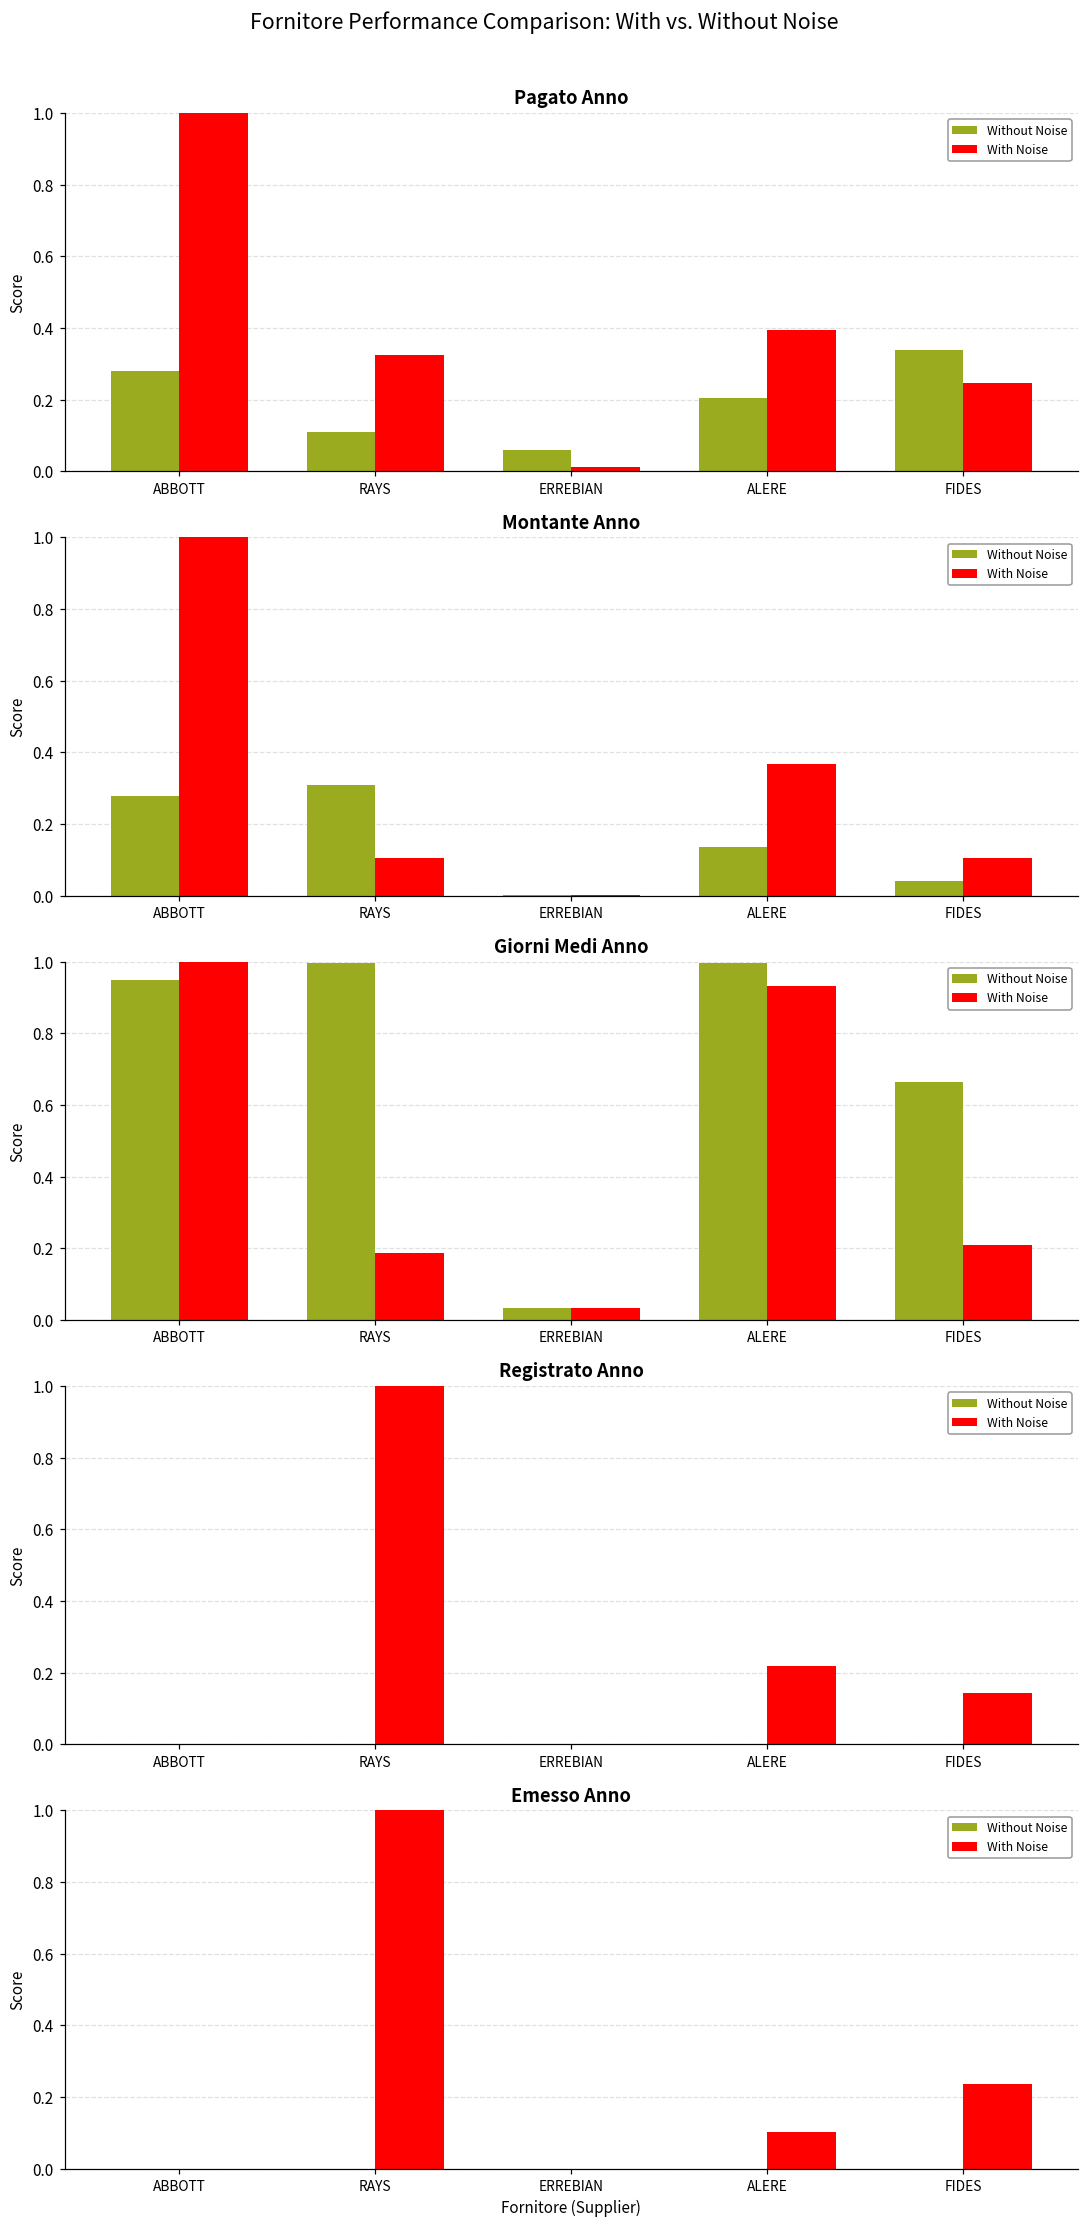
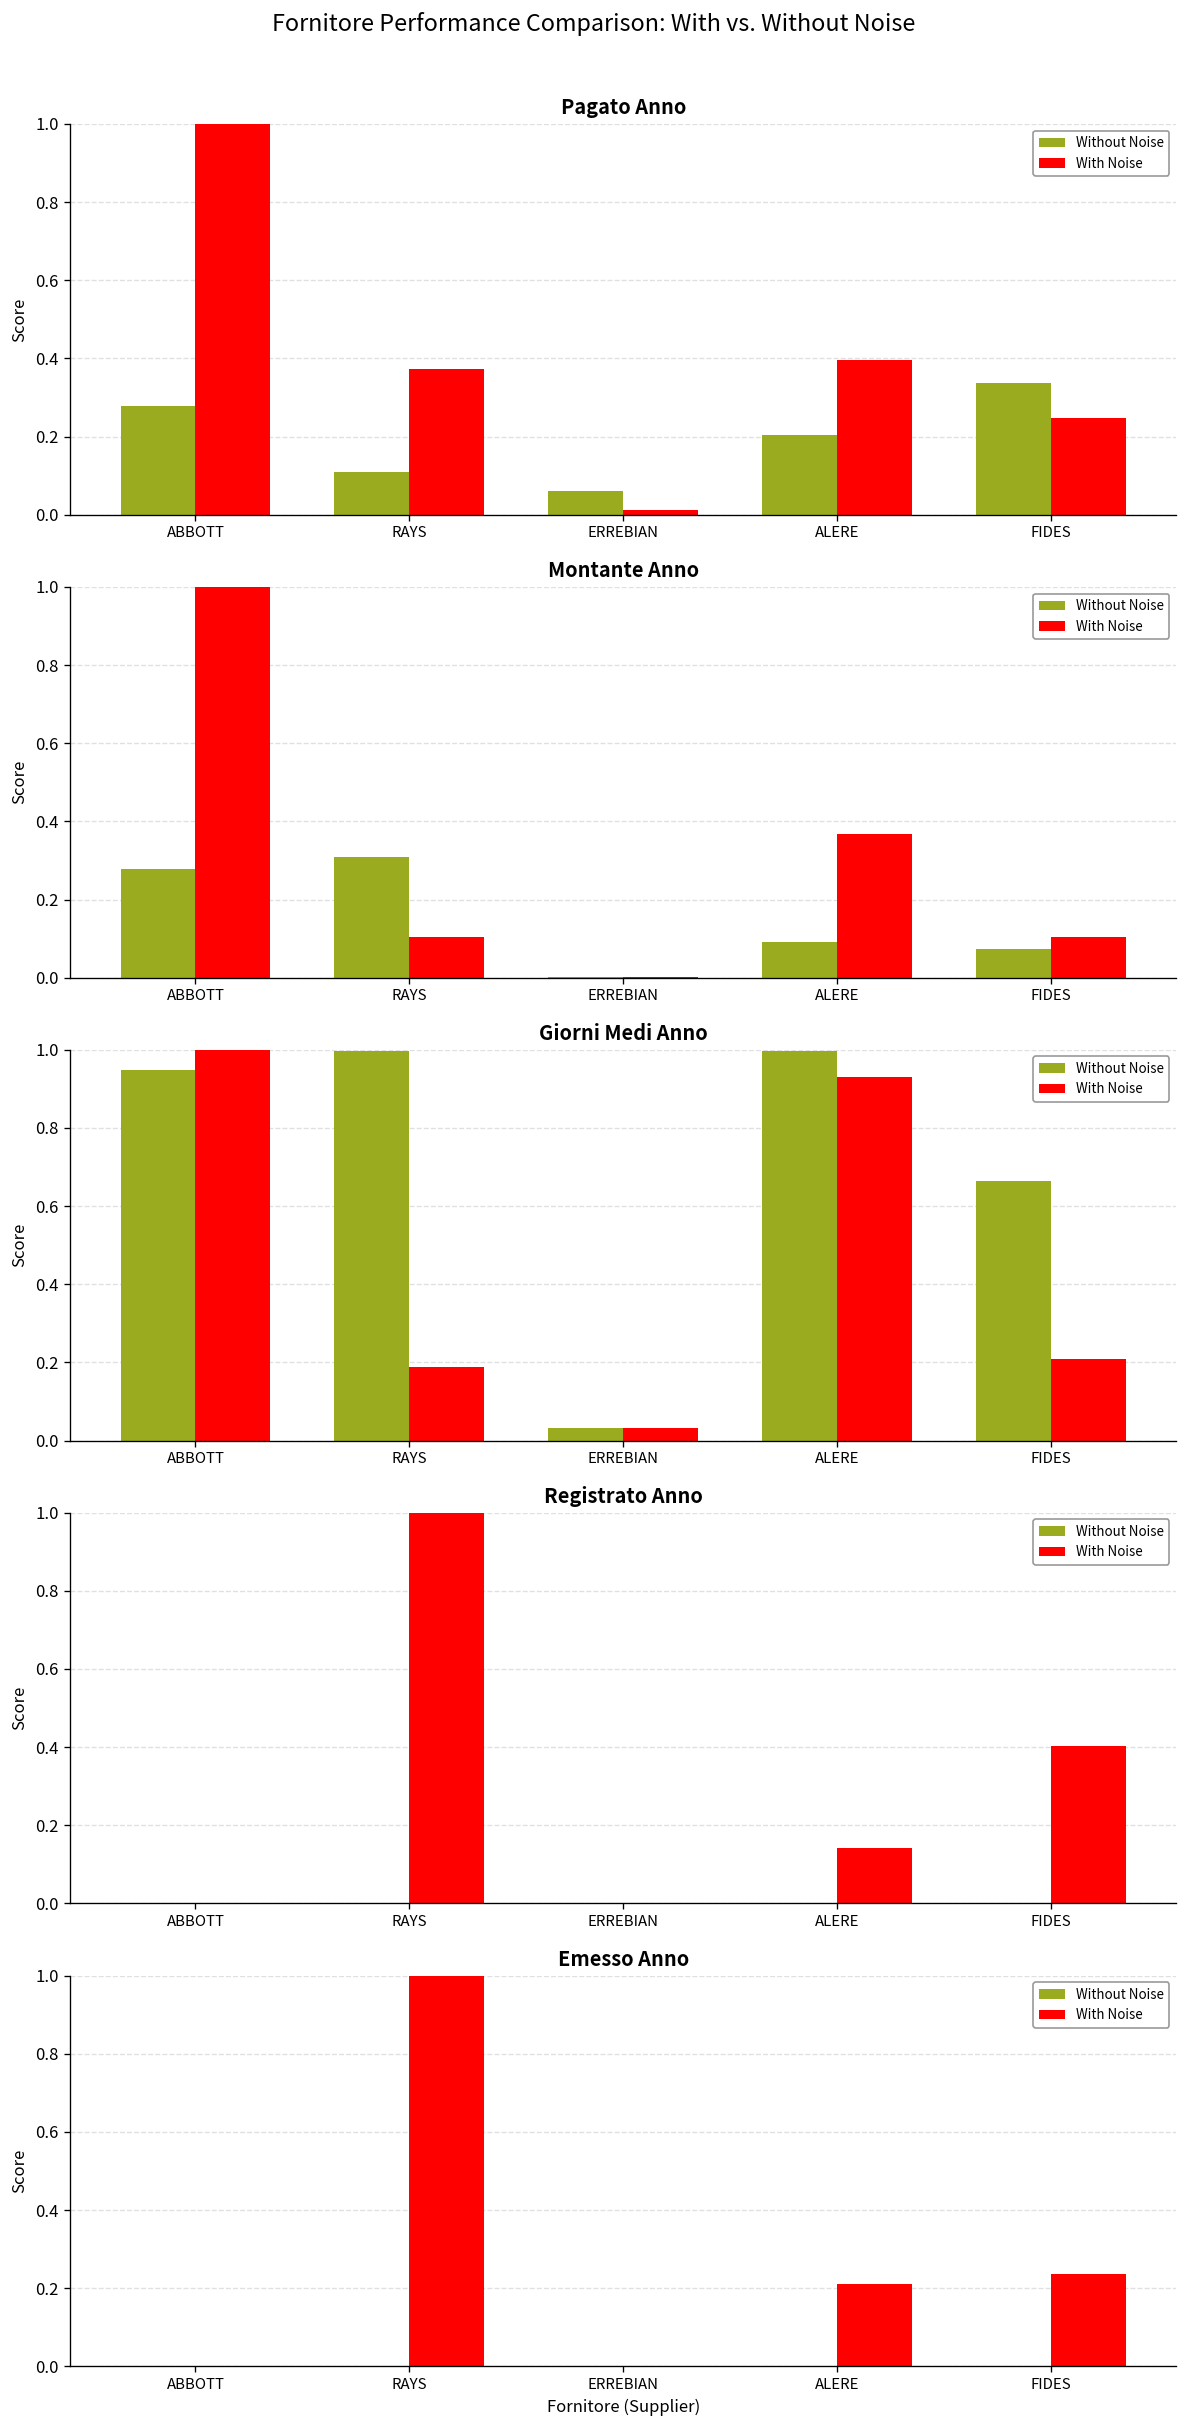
Pagato Anno, With Noise, RAYS: 0.33 -> 0.37
Montante Anno, Without Noise, ALERE: 0.14 -> 0.09
Montante Anno, Without Noise, FIDES: 0.04 -> 0.07
Registrato Anno, With Noise, ALERE: 0.22 -> 0.14
Registrato Anno, With Noise, FIDES: 0.14 -> 0.40
Emesso Anno, With Noise, ALERE: 0.10 -> 0.21
